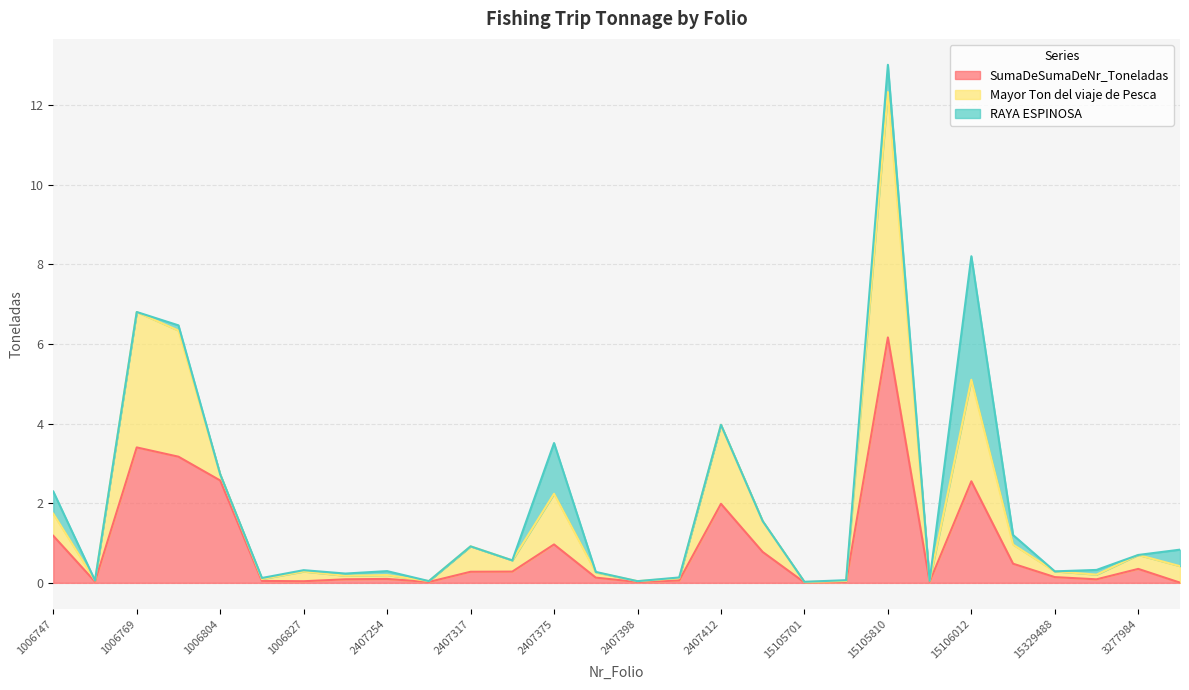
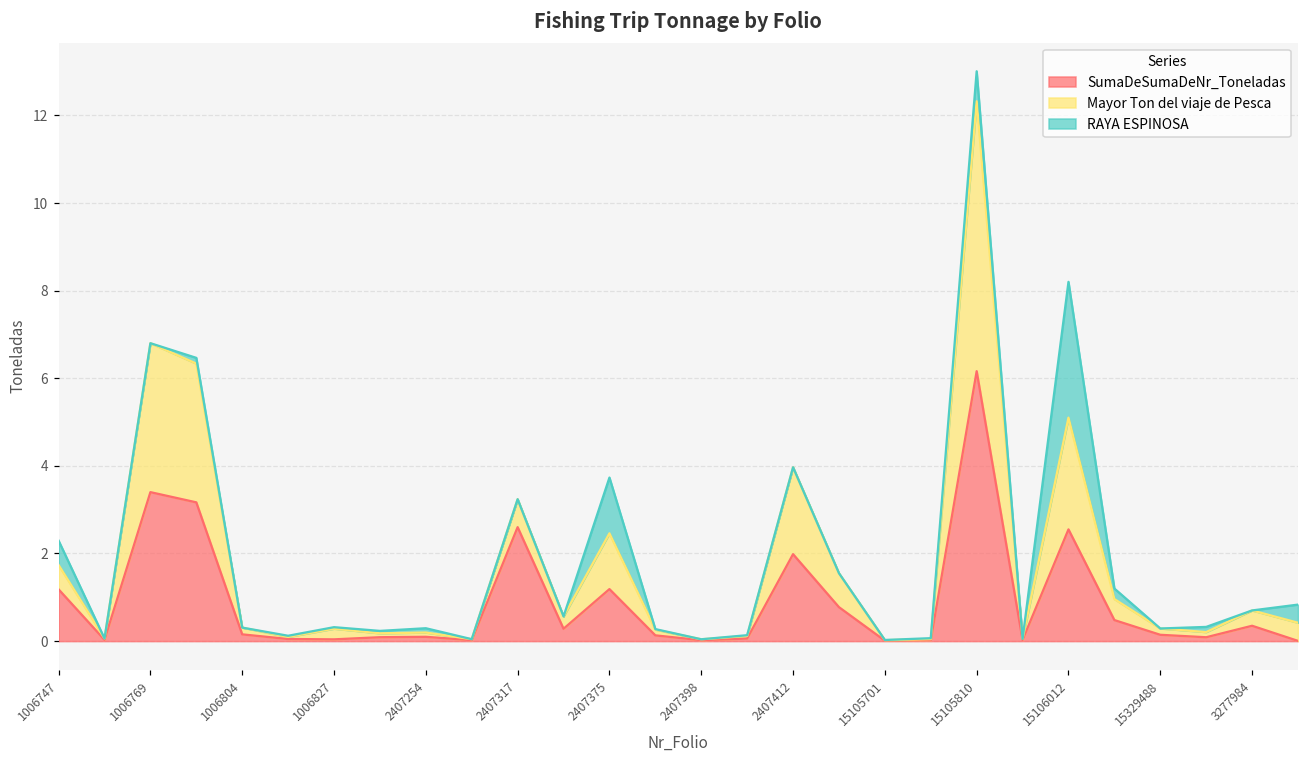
SumaDeSumaDeNr_Toneladas, 1006804: 2.6 -> 0.2
SumaDeSumaDeNr_Toneladas, 2407317: 0.3 -> 2.6
SumaDeSumaDeNr_Toneladas, 2407375: 1.0 -> 1.2
